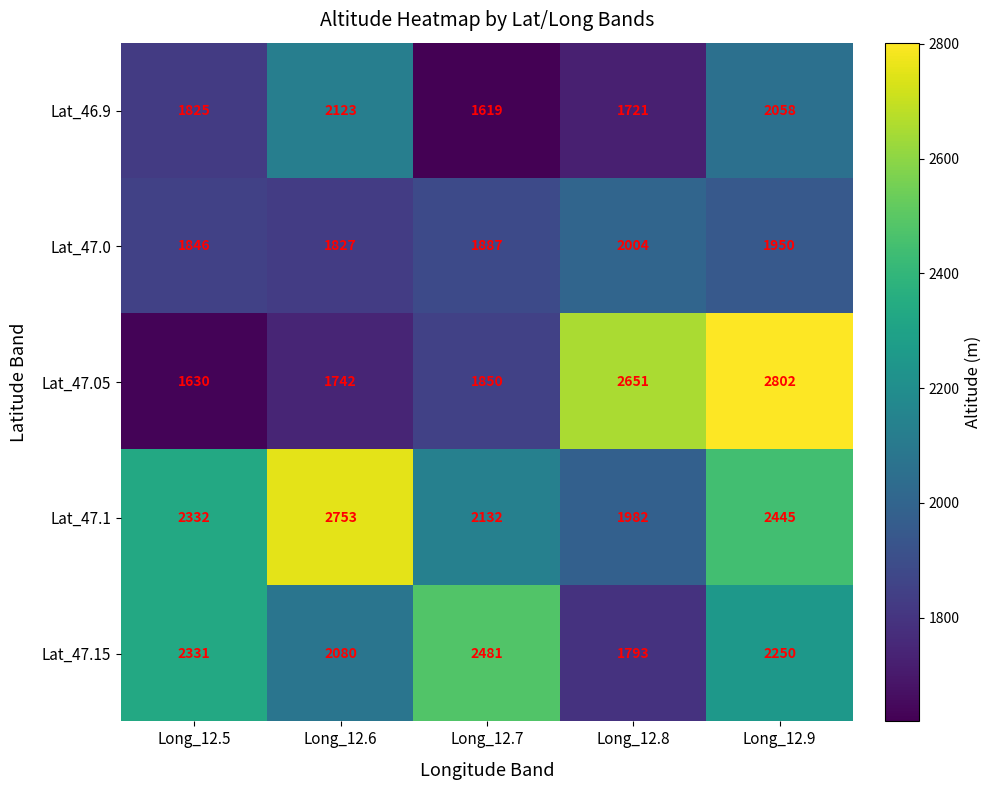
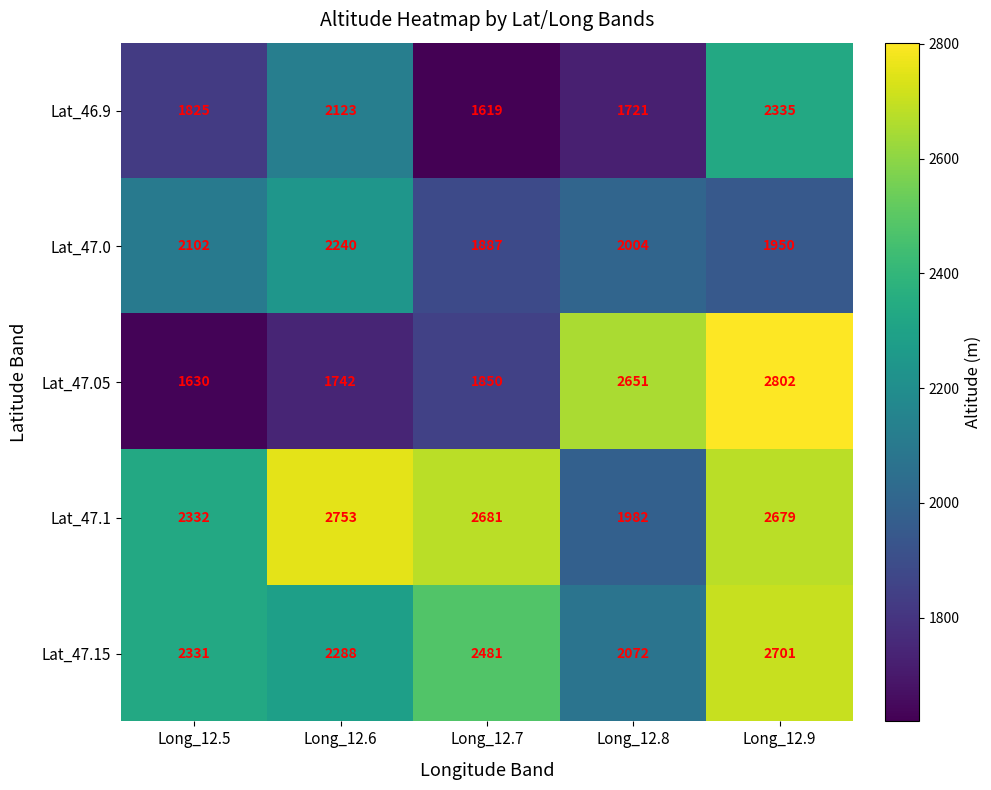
Lat_46.9, Long_12.9: 2058 -> 2335
Lat_47.0, Long_12.5: 1846 -> 2102
Lat_47.0, Long_12.6: 1827 -> 2240
Lat_47.1, Long_12.7: 2132 -> 2681
Lat_47.1, Long_12.9: 2445 -> 2679
Lat_47.15, Long_12.6: 2080 -> 2288
Lat_47.15, Long_12.8: 1793 -> 2072
Lat_47.15, Long_12.9: 2250 -> 2701
